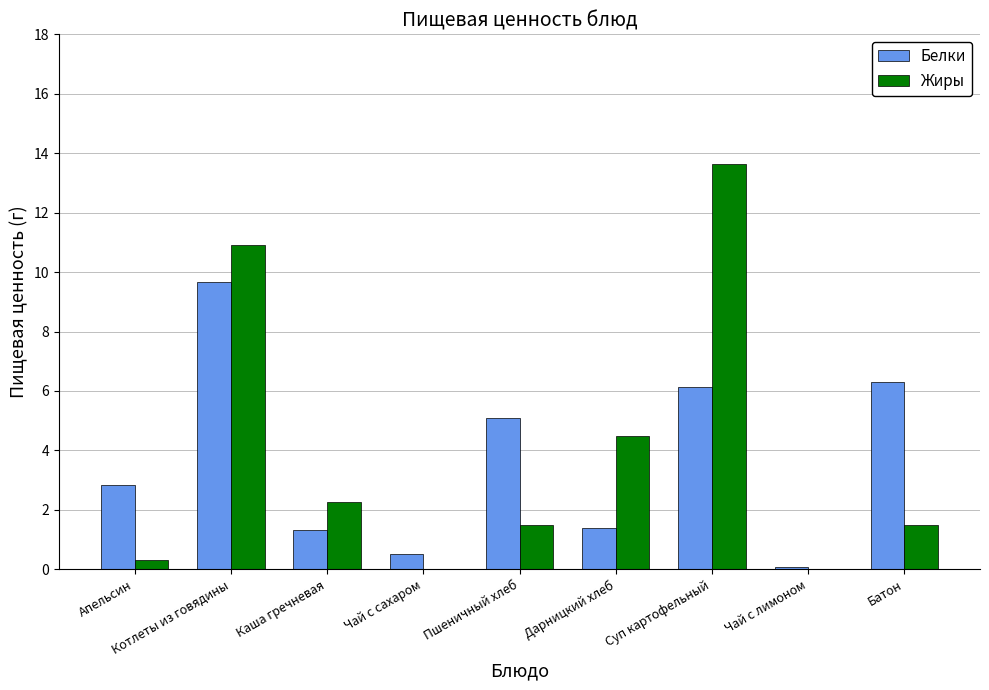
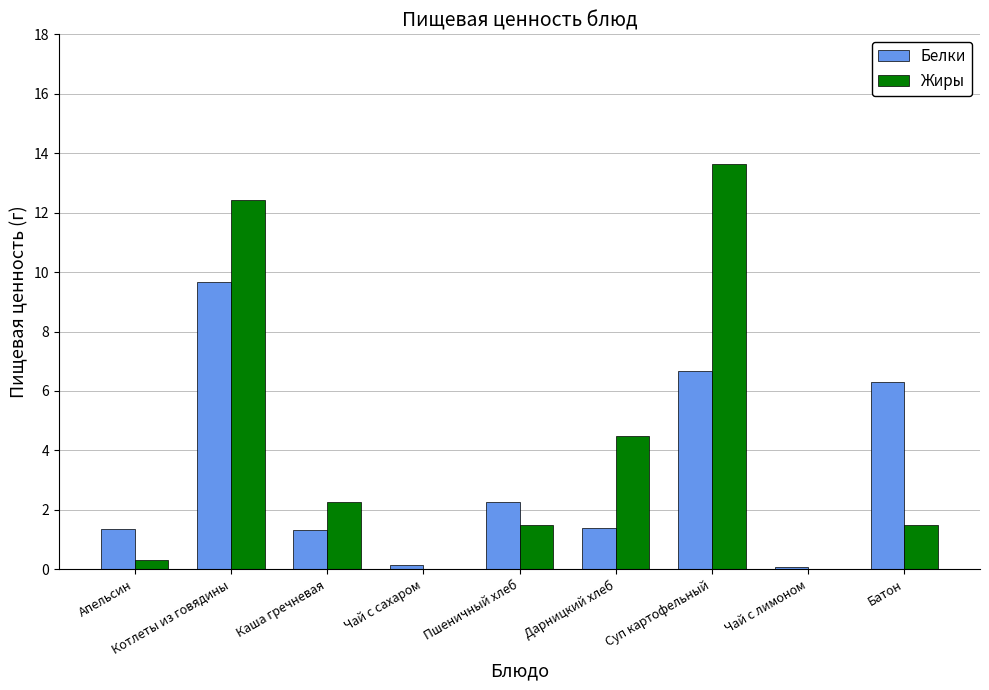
Белки, Апельсин: 2.9 -> 1.4
Жиры, Котлеты из говядины: 10.9 -> 12.4
Белки, Чай с сахаром: 0.5 -> 0.1
Белки, Пшеничный хлеб: 5.1 -> 2.3
Белки, Суп картофельный: 6.2 -> 6.7
